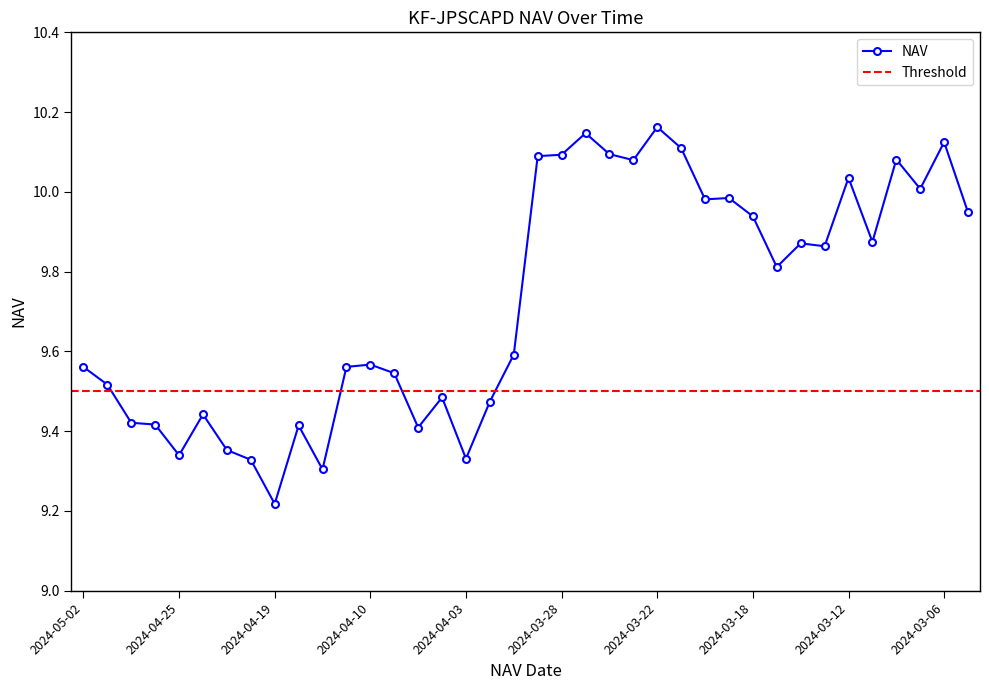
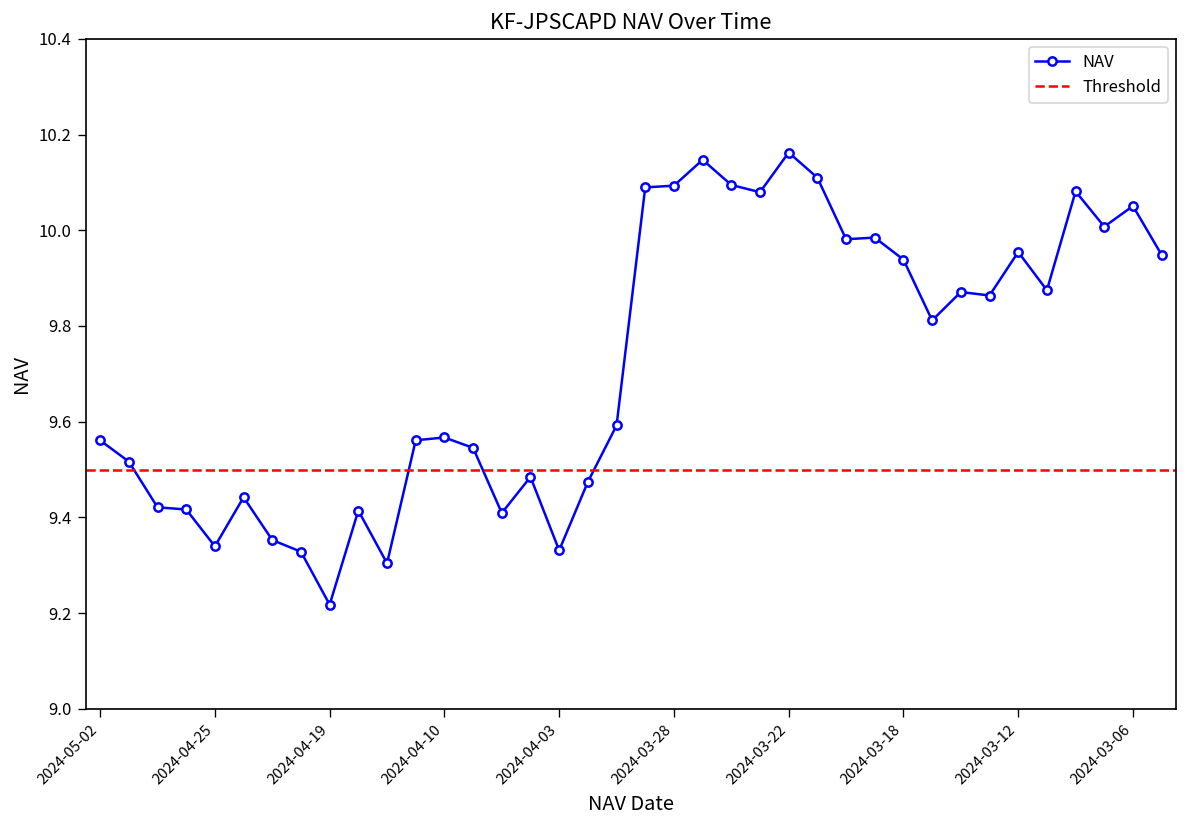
2024-03-12: 10.04 -> 9.95
2024-03-06: 10.12 -> 10.05
